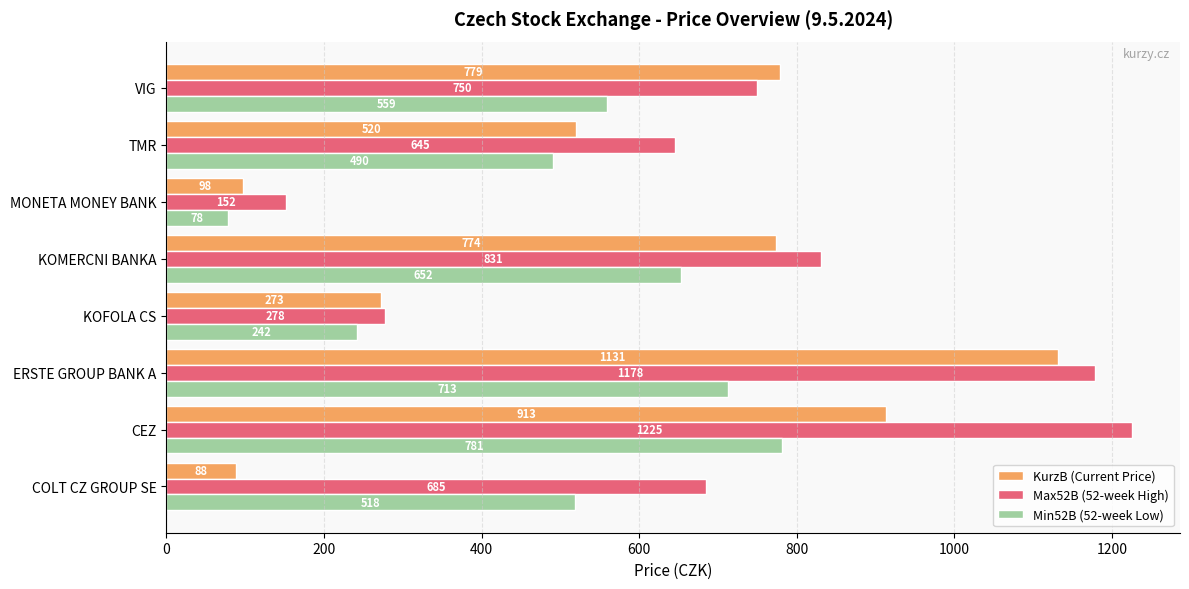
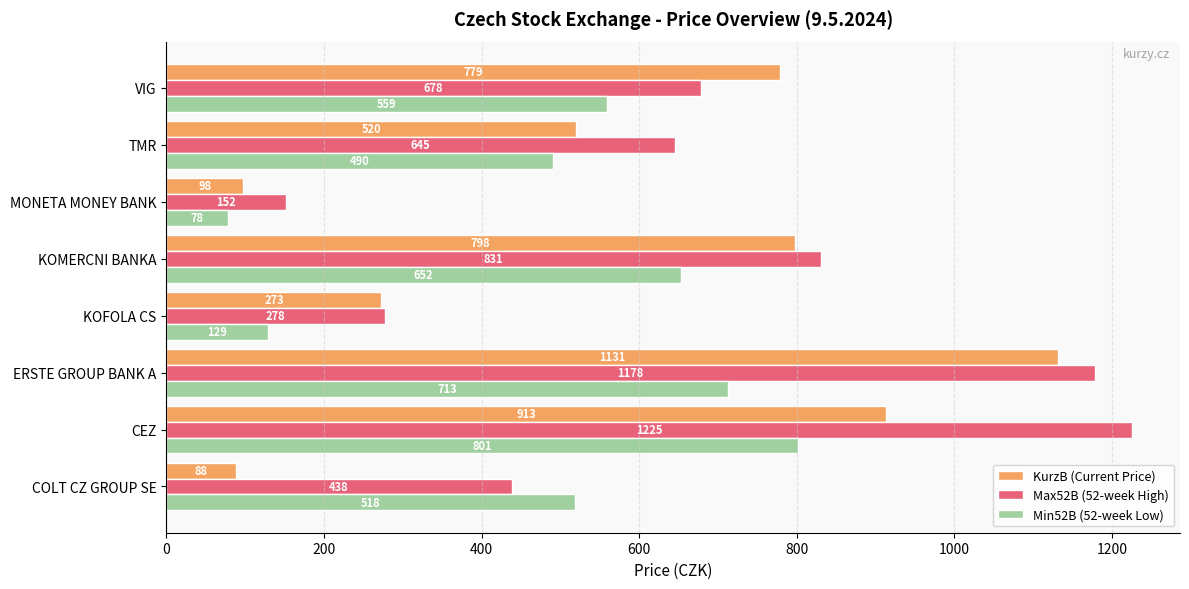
Max52B (52-week High), VIG: 750 -> 678
KurzB (Current Price), KOMERCNI BANKA: 774 -> 798
Min52B (52-week Low), KOFOLA CS: 242 -> 129
Min52B (52-week Low), CEZ: 781 -> 801
Max52B (52-week High), COLT CZ GROUP SE: 685 -> 438
